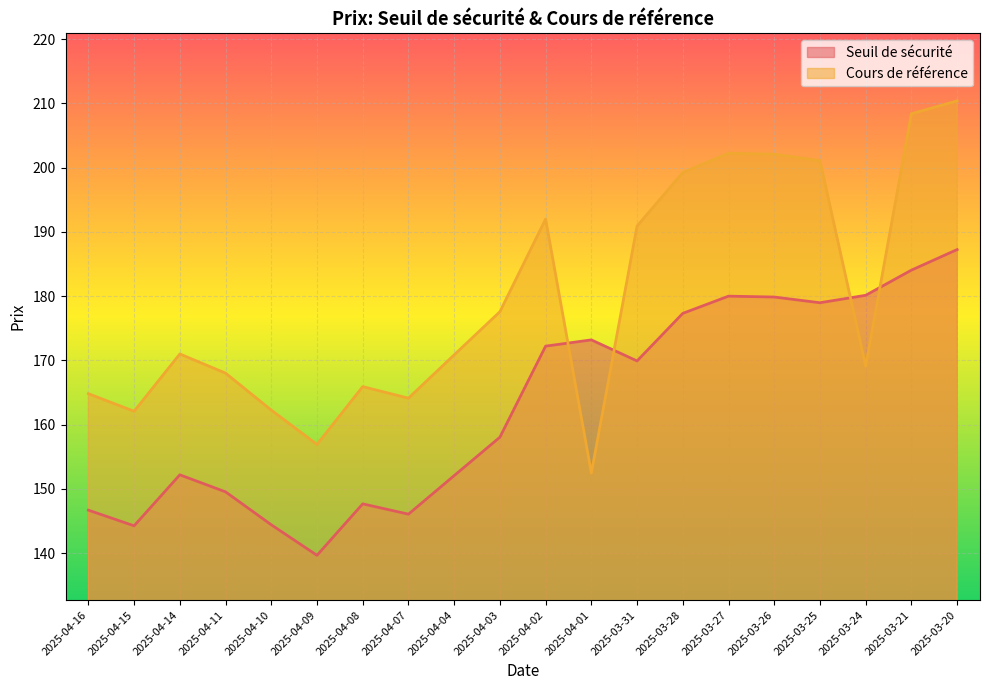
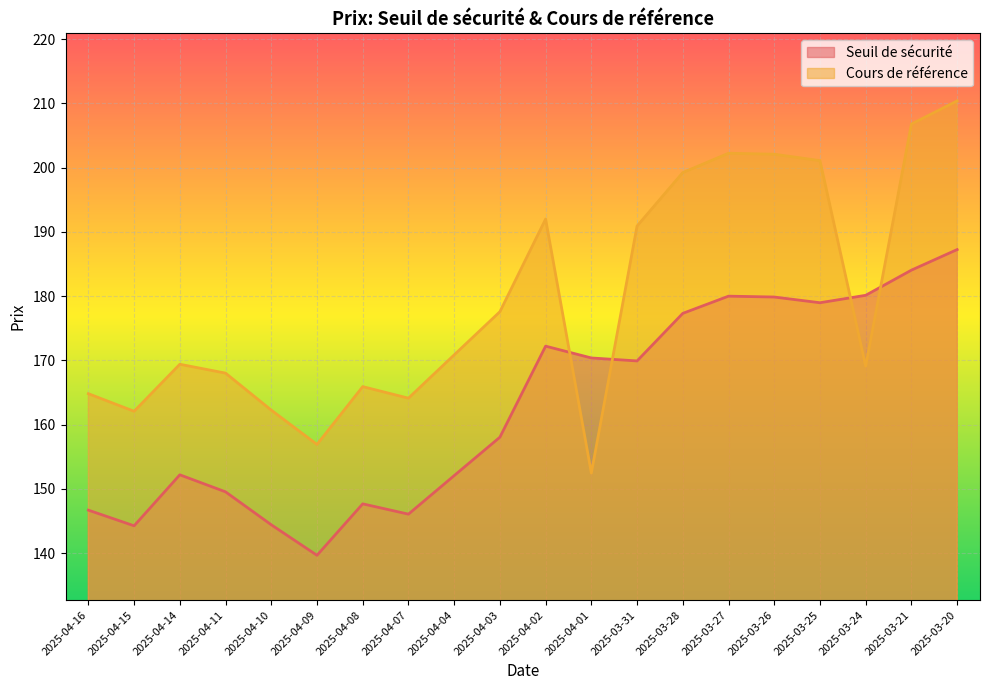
Cours de référence, 2025-04-14: 171 -> 169
Seuil de sécurité, 2025-04-01: 173 -> 170
Cours de référence, 2025-03-21: 208 -> 207
